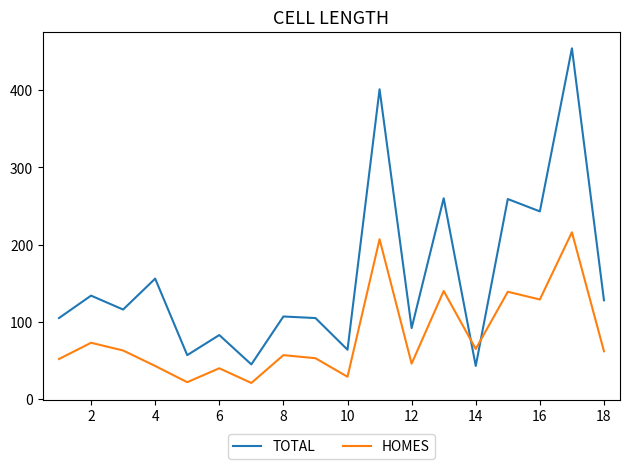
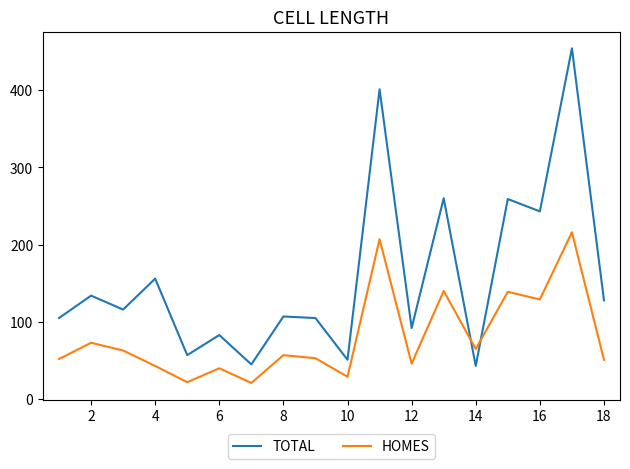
TOTAL, 10: 60 -> 50
HOMES, 18: 60 -> 50
